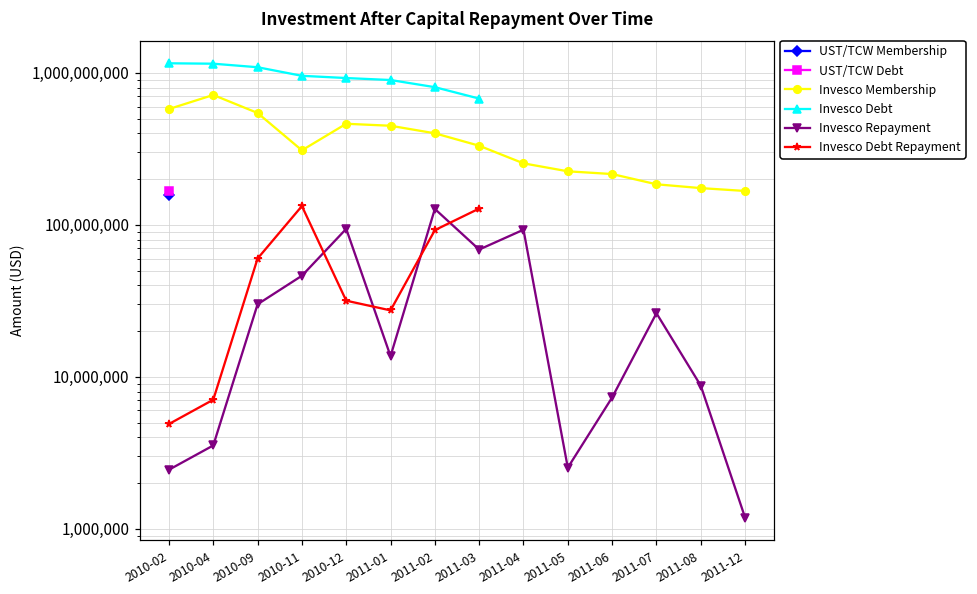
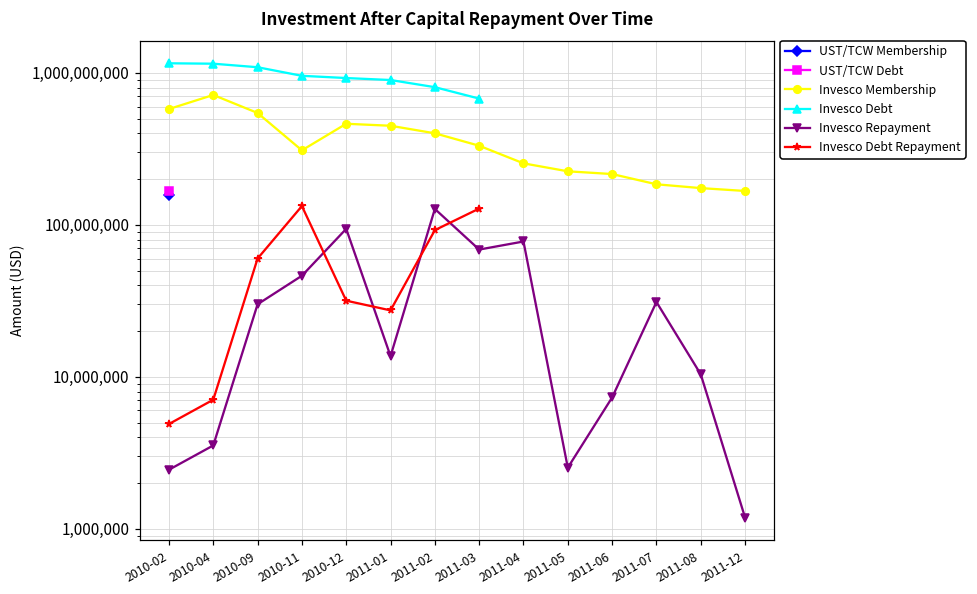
Invesco Repayment, 2011-04: 90,000,000 -> 80,000,000
Invesco Repayment, 2011-07: 26,000,000 -> 31,000,000
Invesco Repayment, 2011-08: 9,000,000 -> 10,000,000
